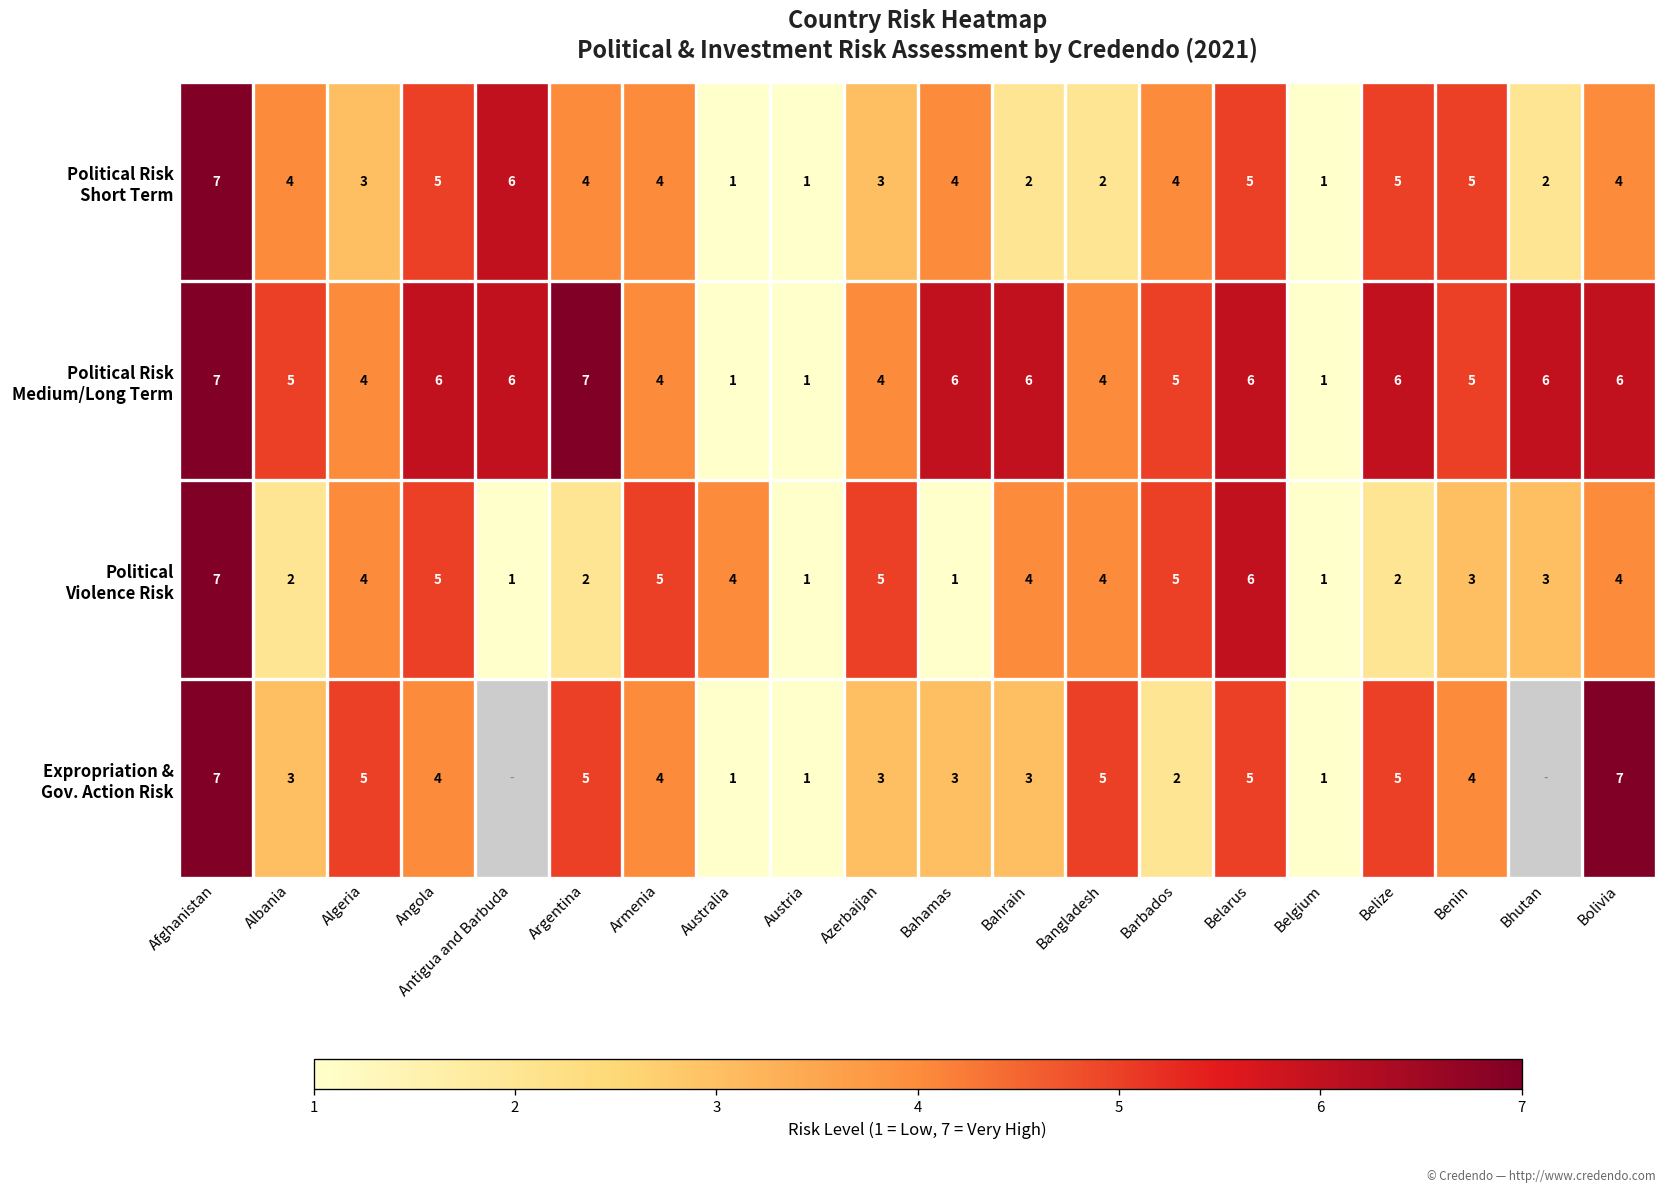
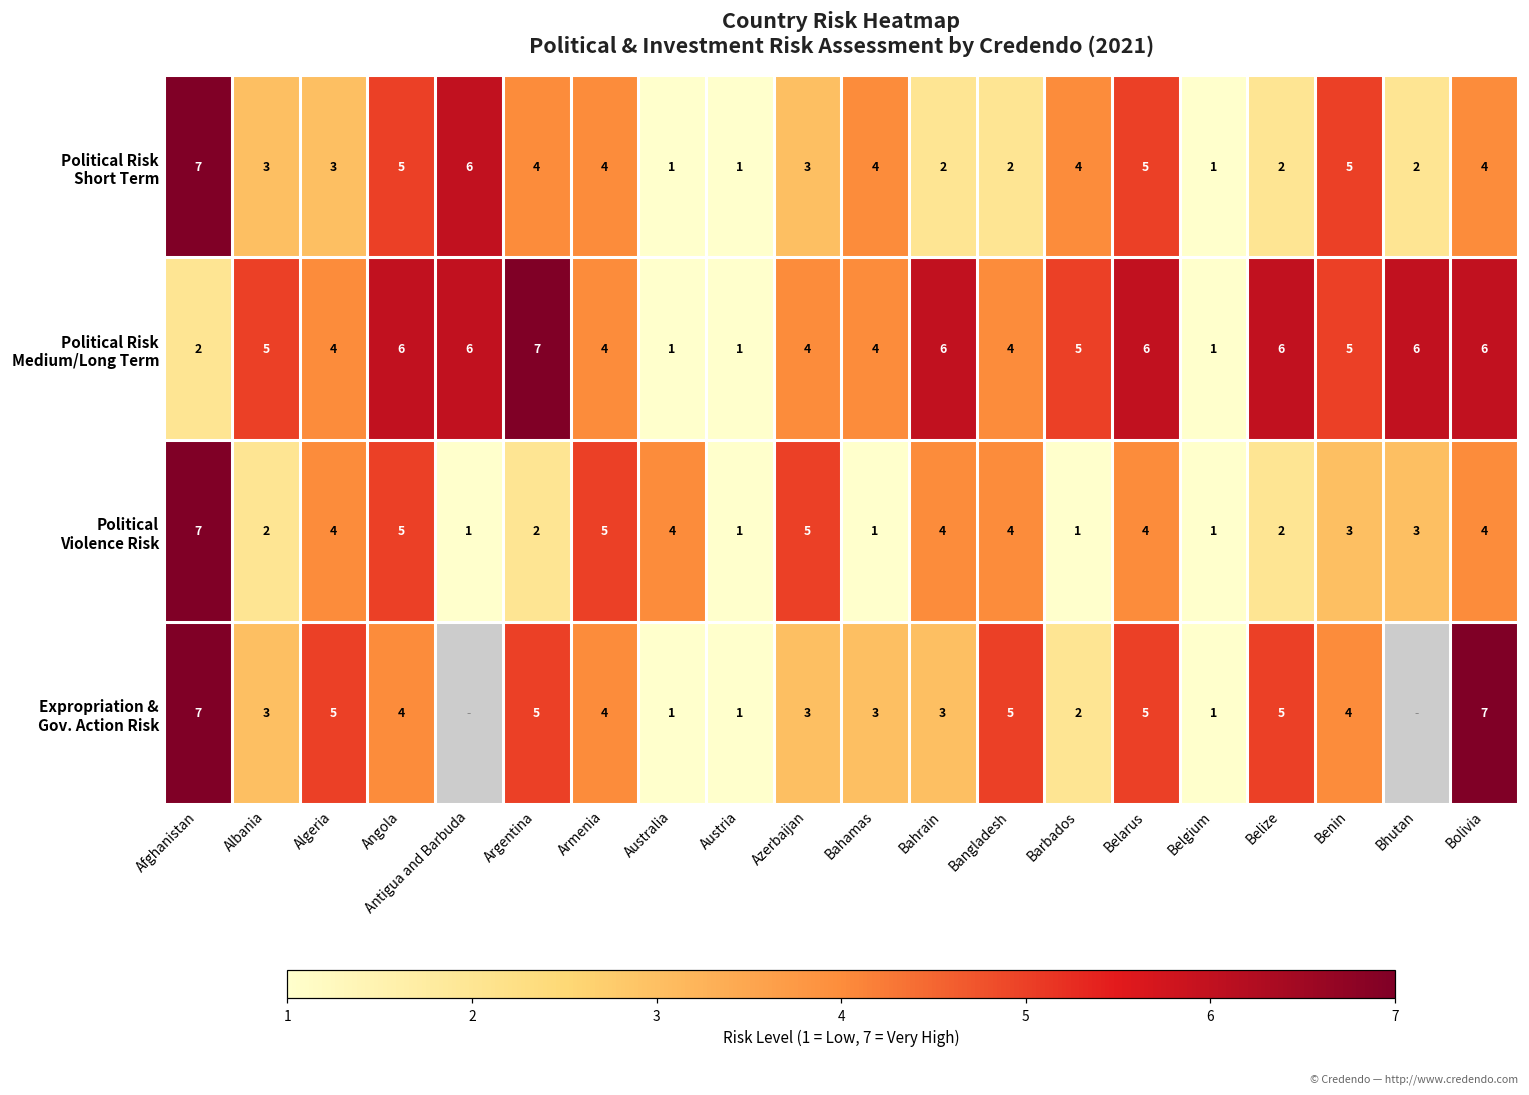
Political Risk Short Term, Albania: 4 -> 3
Political Risk Short Term, Belize: 5 -> 2
Political Risk Medium/Long Term, Afghanistan: 7 -> 2
Political Risk Medium/Long Term, Bahamas: 6 -> 4
Political Violence Risk, Barbados: 5 -> 1
Political Violence Risk, Belarus: 6 -> 4
